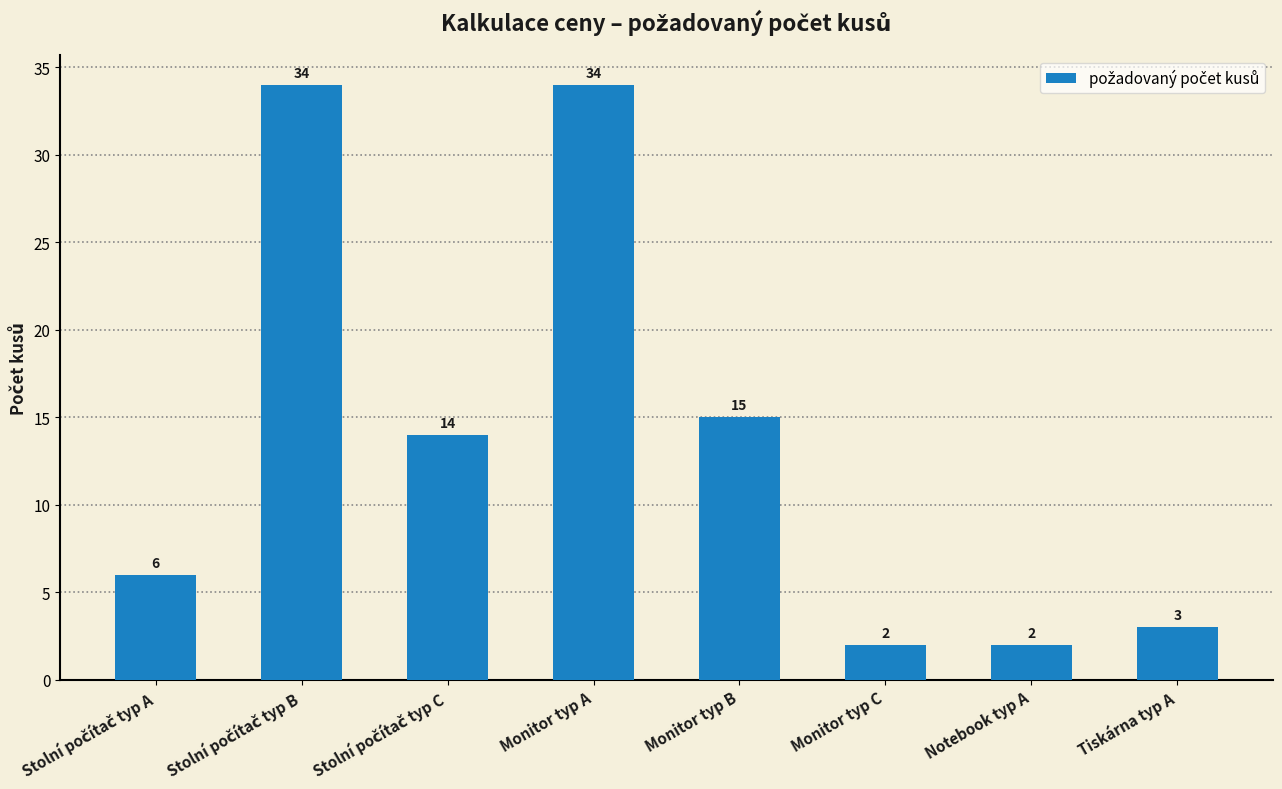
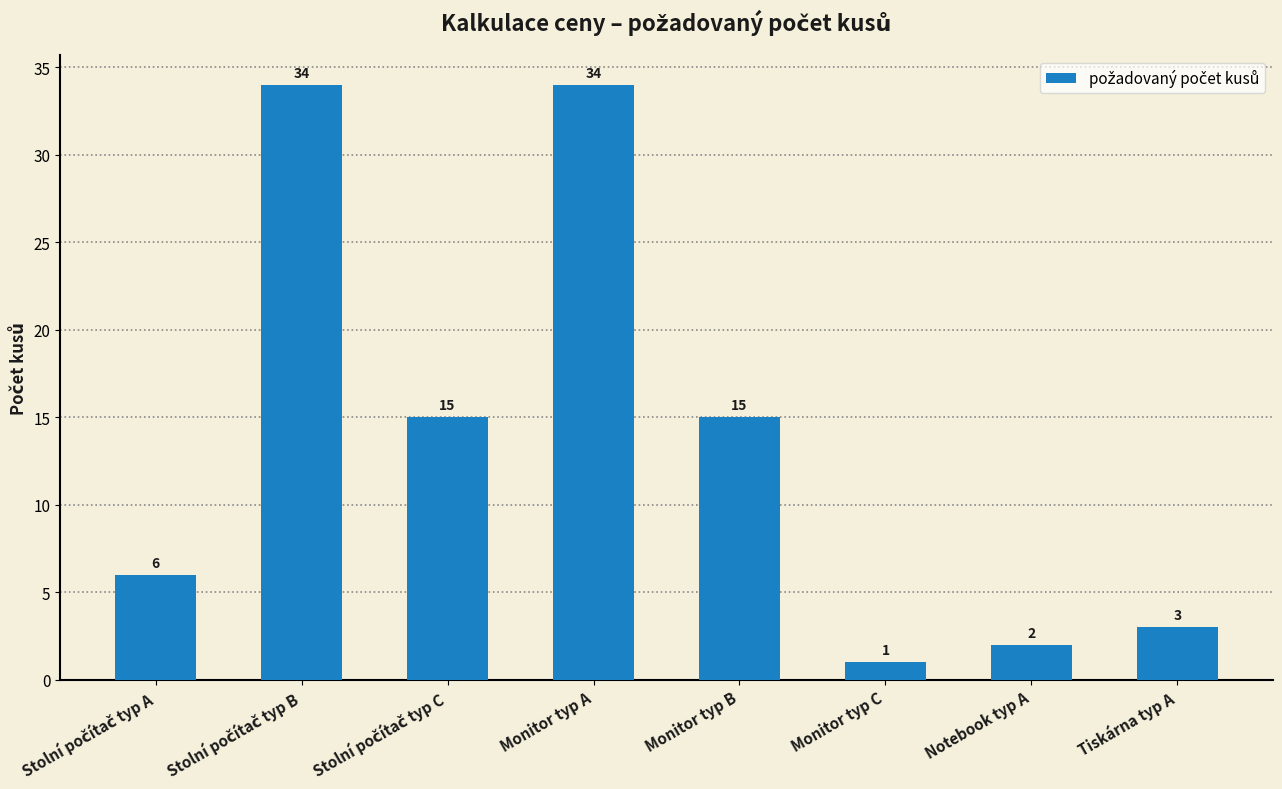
Stolní počítač typ C: 14 -> 15
Monitor typ C: 2 -> 1
